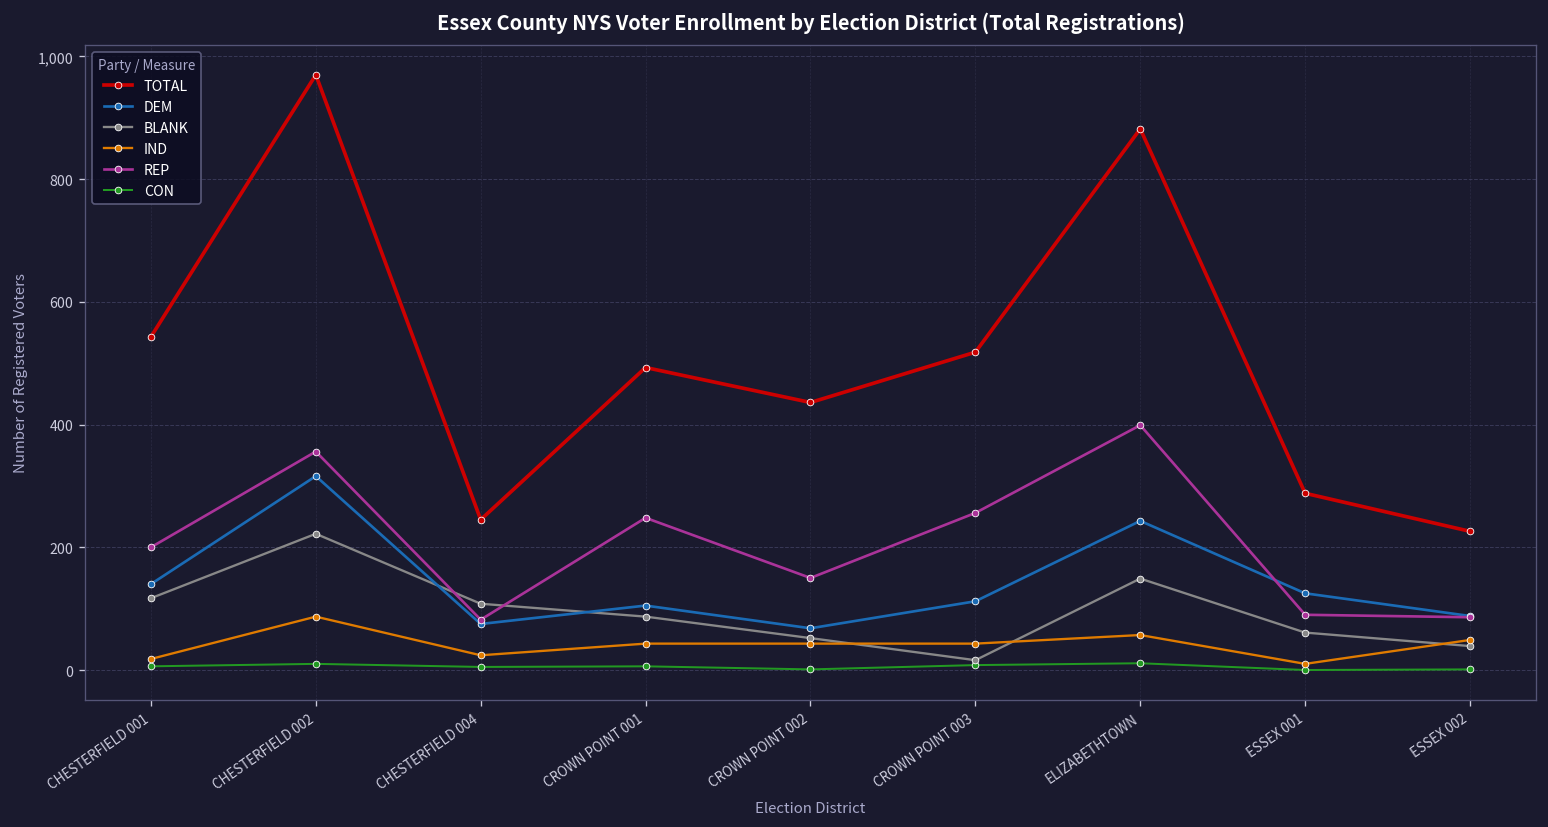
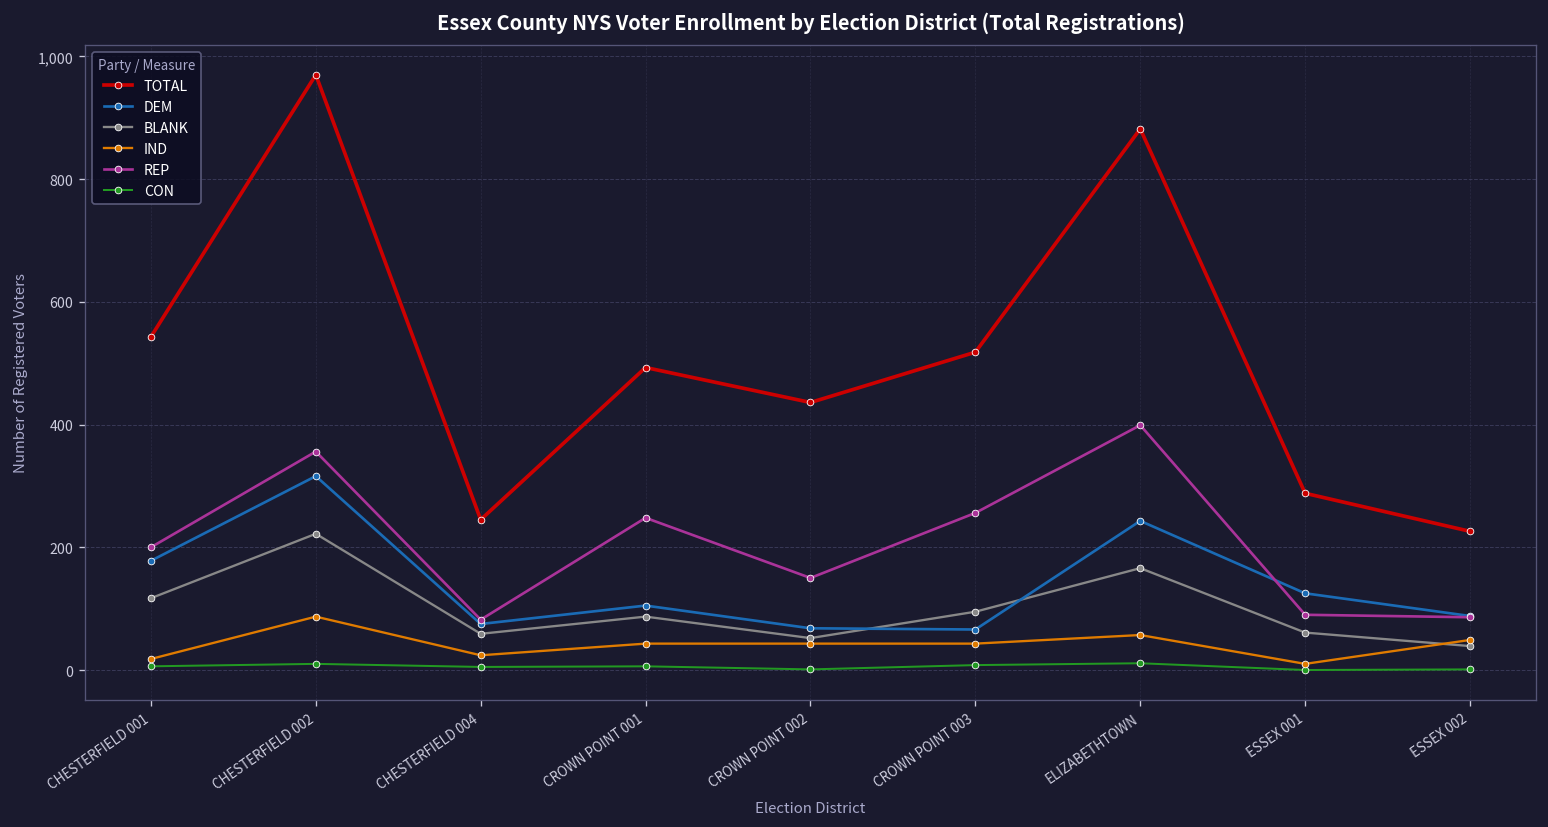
DEM, CHESTERFIELD 001: 140 -> 180
BLANK, CHESTERFIELD 004: 110 -> 60
DEM, CROWN POINT 003: 110 -> 70
BLANK, CROWN POINT 003: 20 -> 100
BLANK, ELIZABETHTOWN: 150 -> 170
